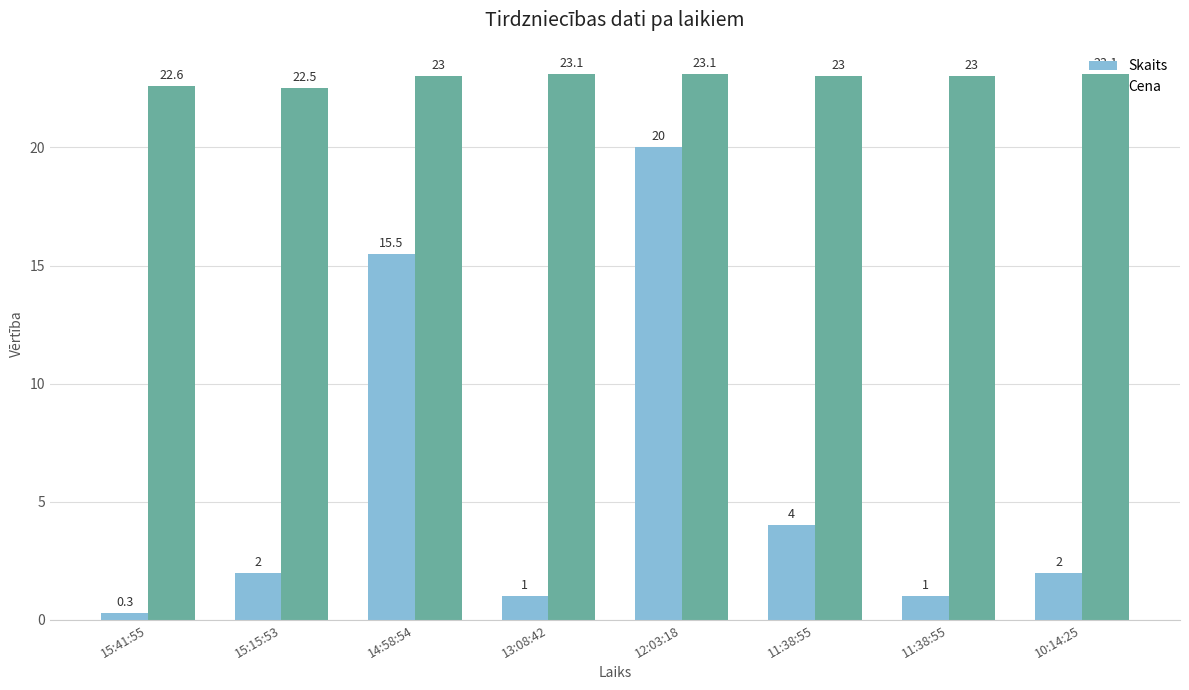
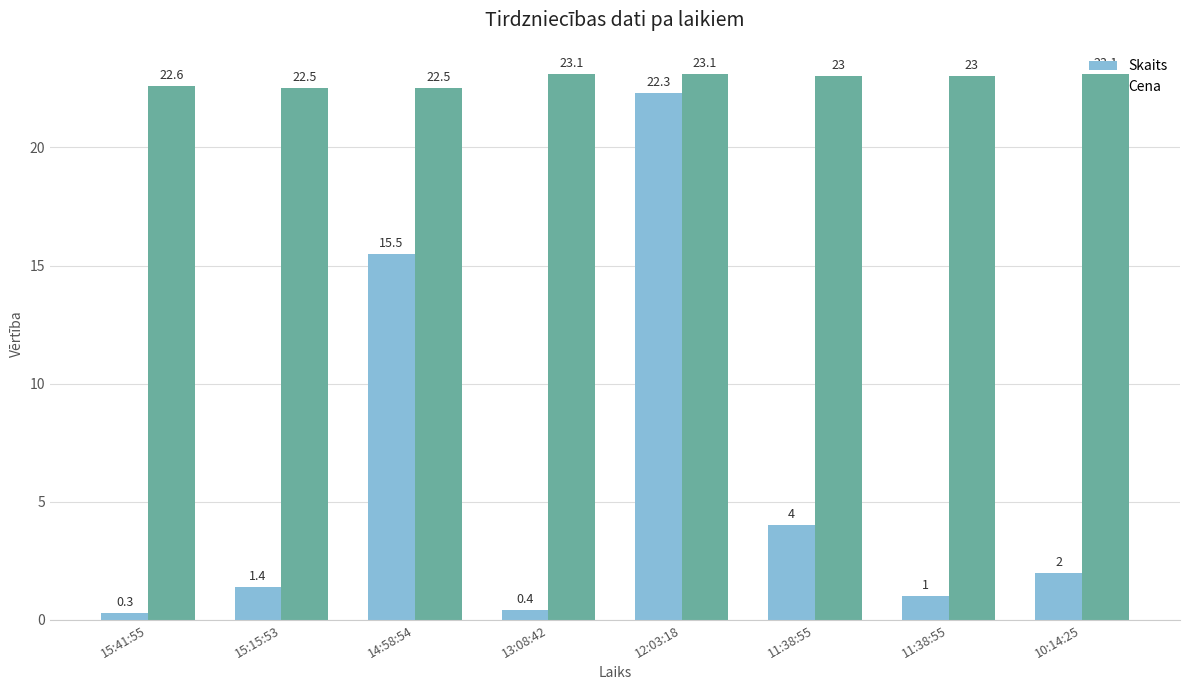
Skaits, 15:15:53: 2 -> 1.4
Cena, 14:58:54: 23 -> 22.5
Skaits, 13:08:42: 1 -> 0.4
Skaits, 12:03:18: 20 -> 22.3
